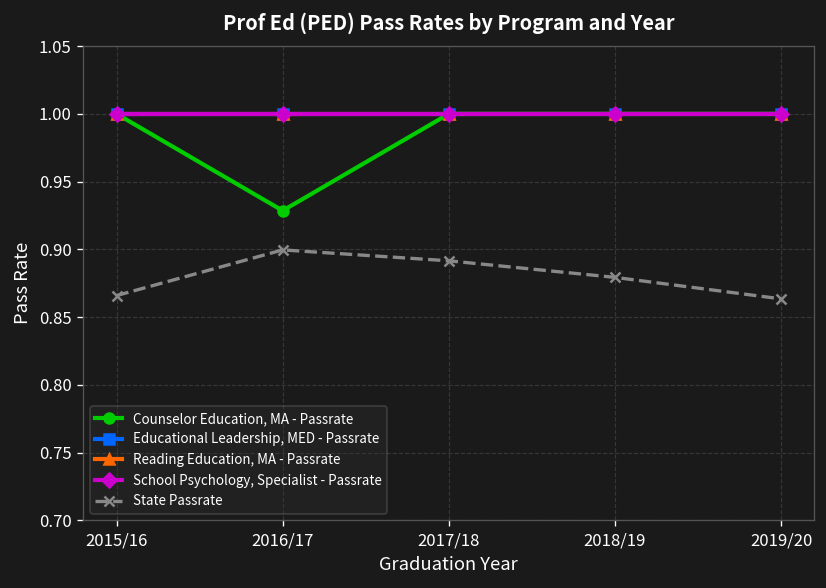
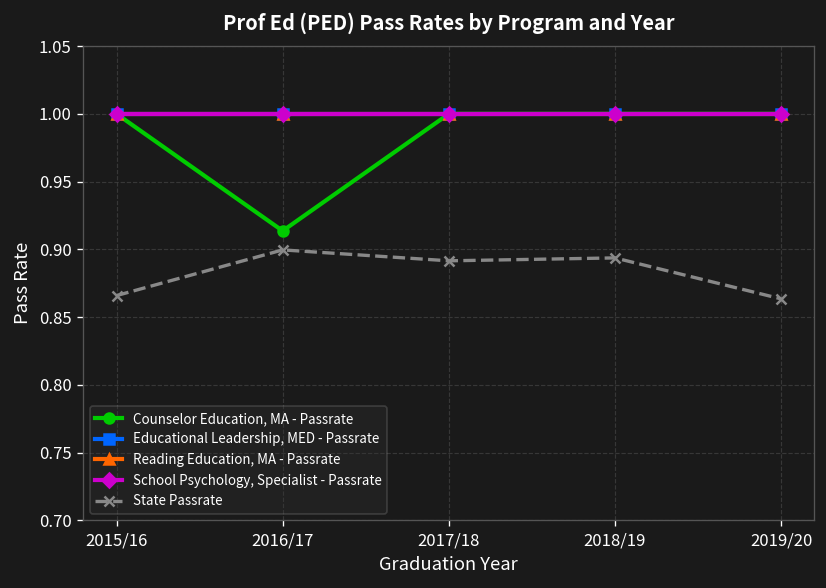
Counselor Education, MA - Passrate, 2016/17: 0.929 -> 0.914
State Passrate, 2018/19: 0.879 -> 0.894
